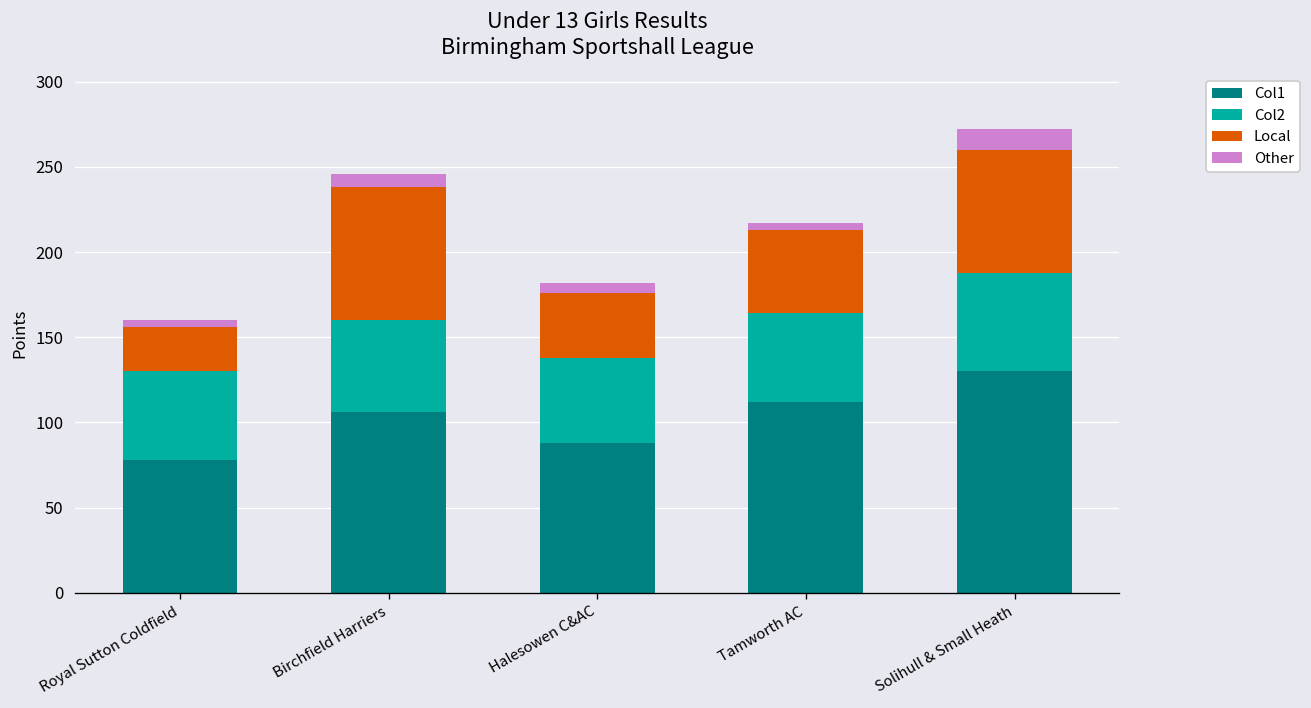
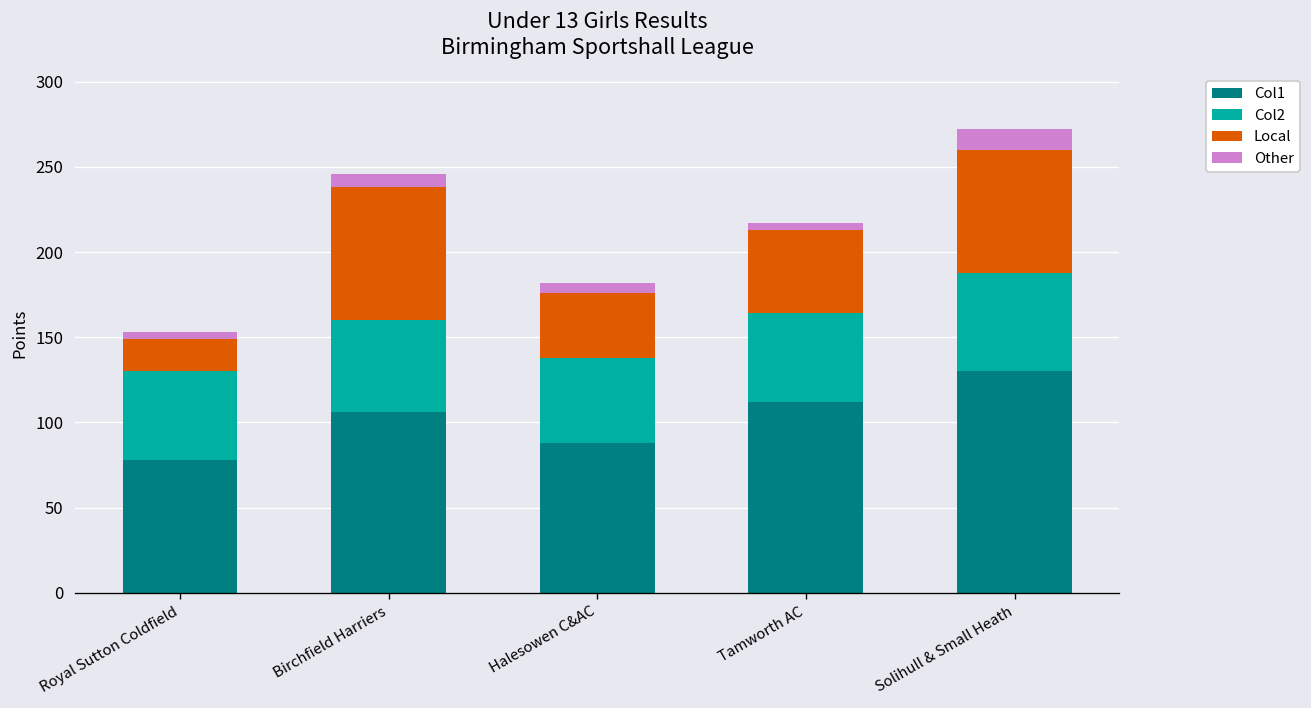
Local, Royal Sutton Coldfield: 26 -> 19
